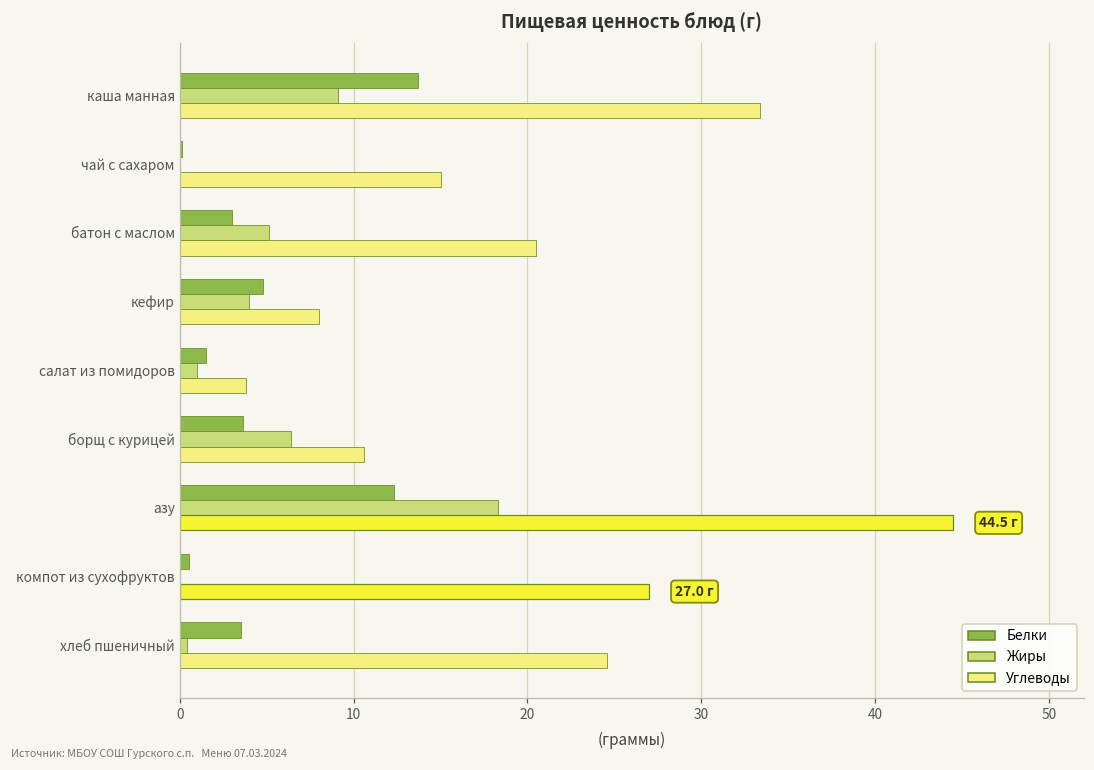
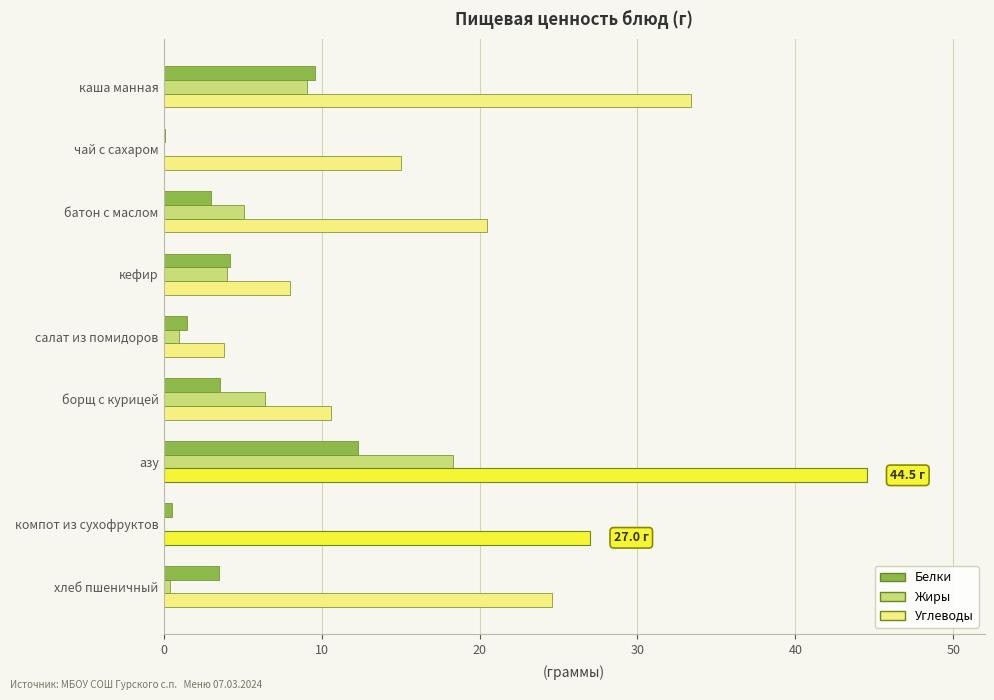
Белки, каша манная: 13.7 -> 9.6
Белки, кефир: 4.8 -> 4.2
